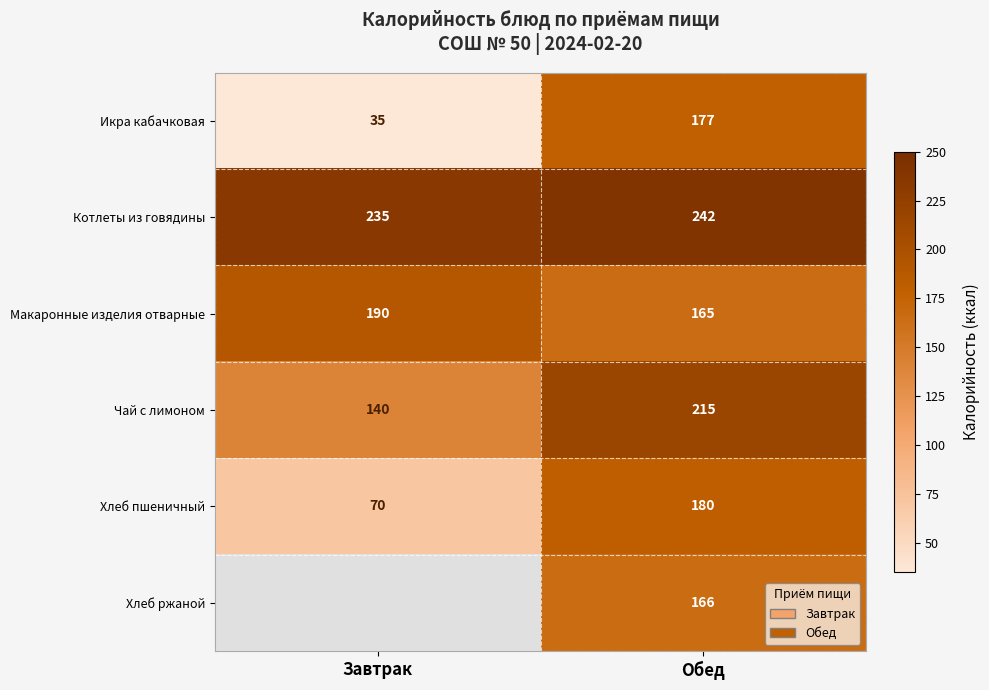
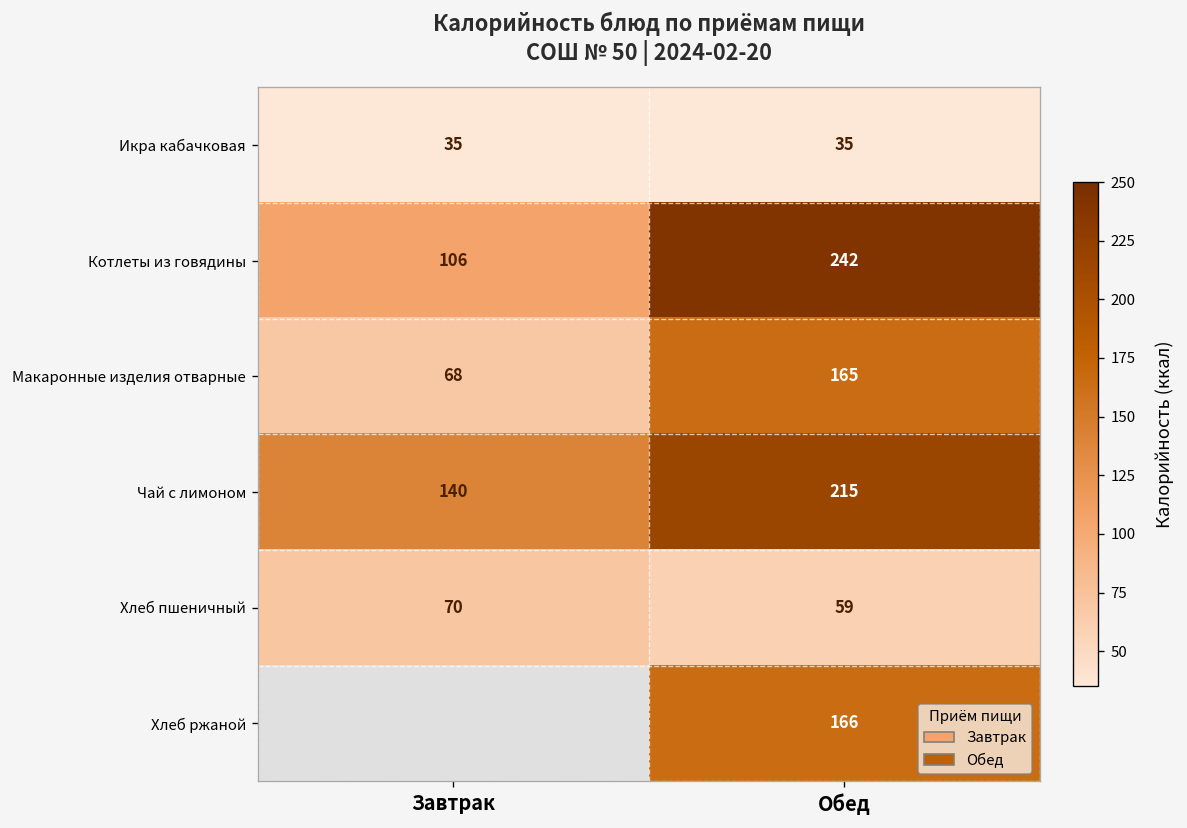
Икра кабачковая, Обед: 177 -> 35
Котлеты из говядины, Завтрак: 235 -> 106
Макаронные изделия отварные, Завтрак: 190 -> 68
Хлеб пшеничный, Обед: 180 -> 59
